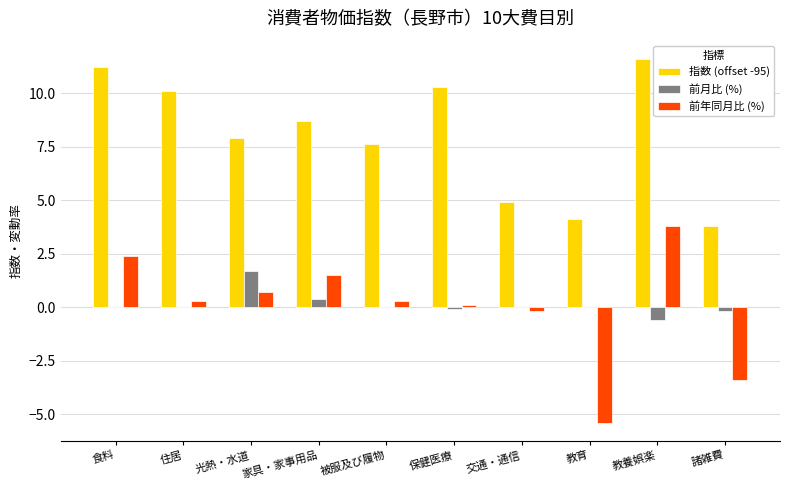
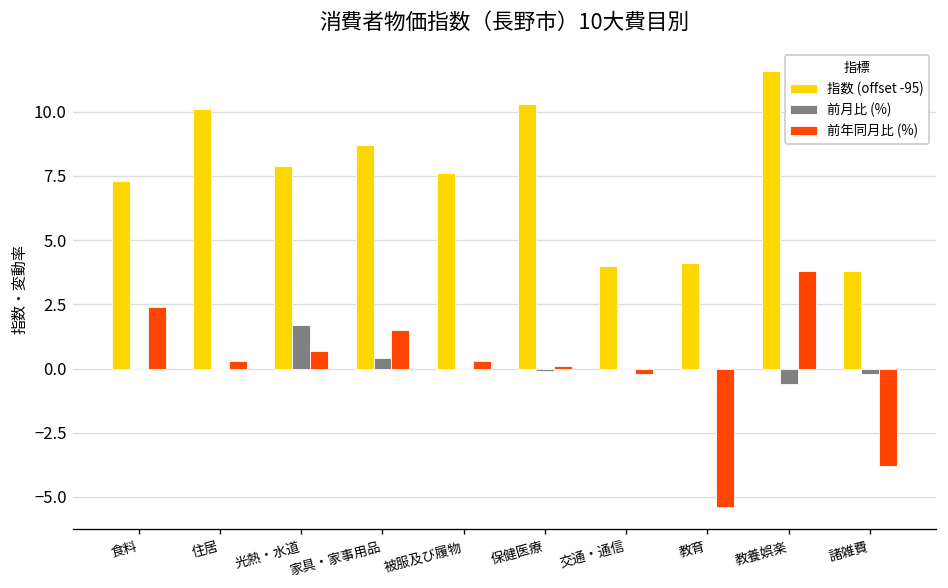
指数 (offset -95), 食料: 11.2 -> 7.3
指数 (offset -95), 交通・通信: 4.9 -> 4.0
前年同月比 (%), 諸雑費: -3.4 -> -3.8
